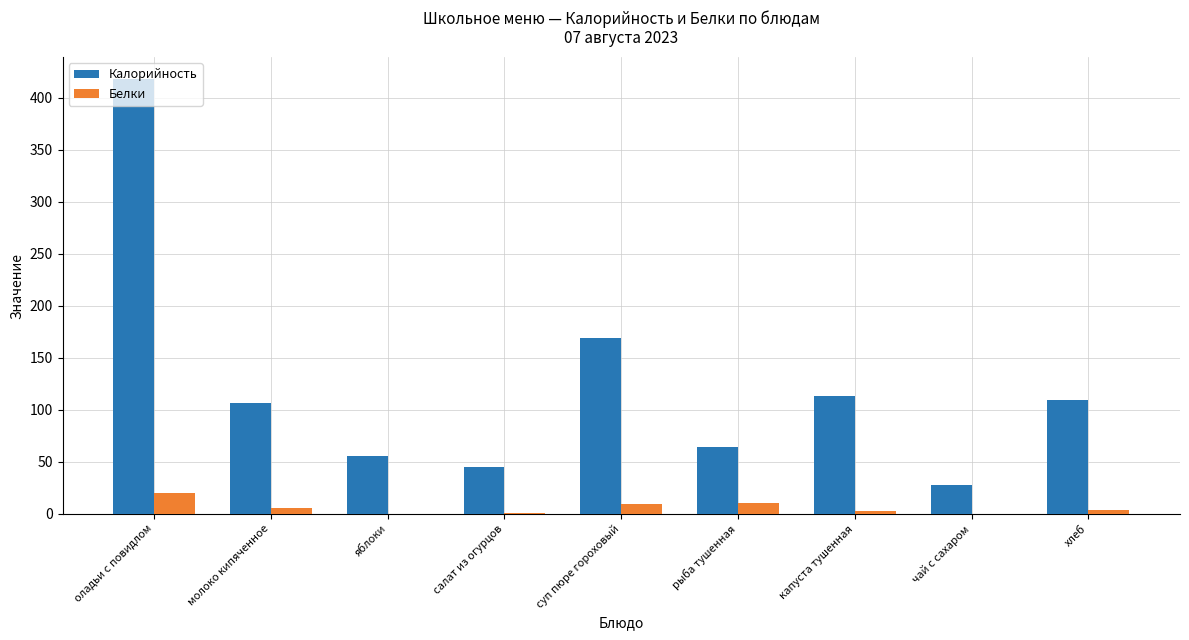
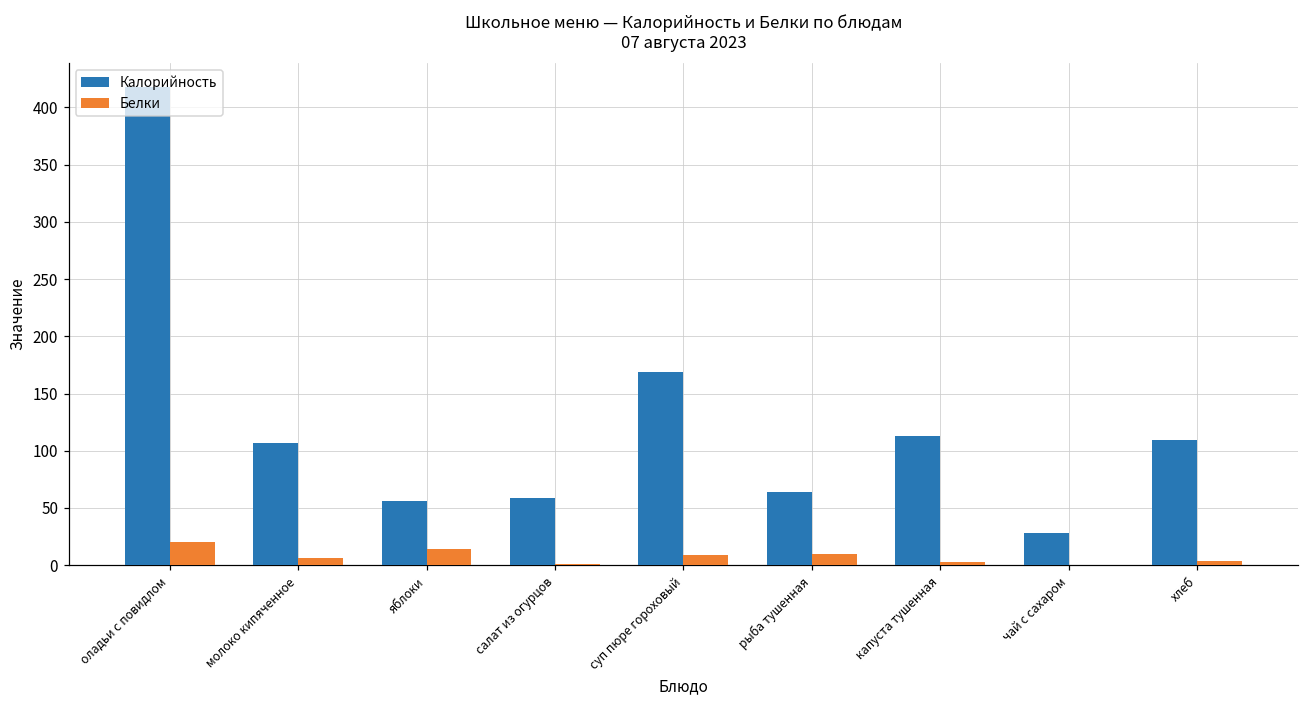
Белки, яблоки: 0 -> 14
Калорийность, салат из огурцов: 45 -> 59
